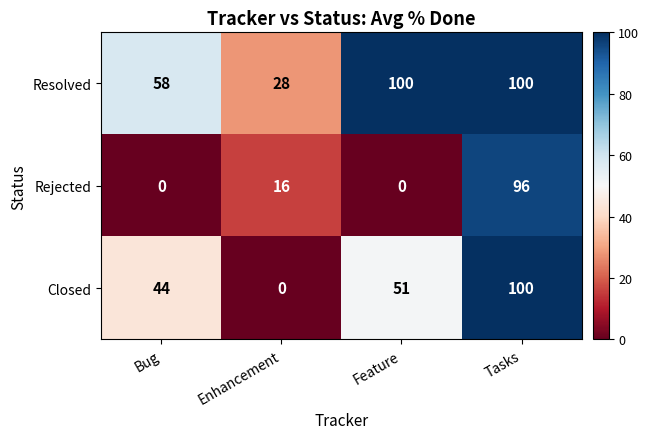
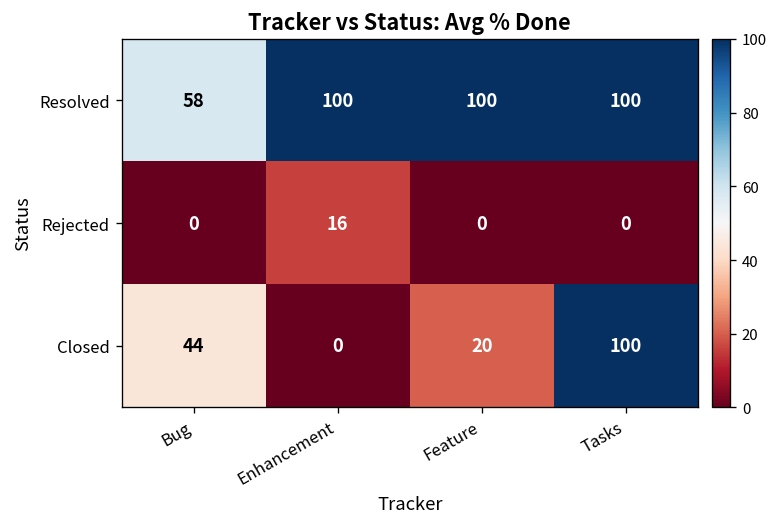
Resolved, Enhancement: 28 -> 100
Rejected, Tasks: 96 -> 0
Closed, Feature: 51 -> 20
